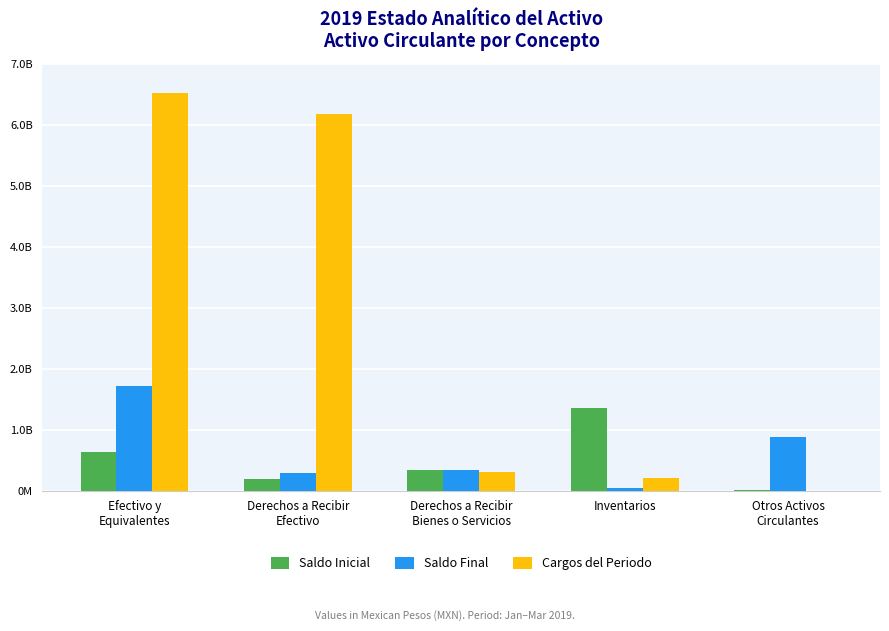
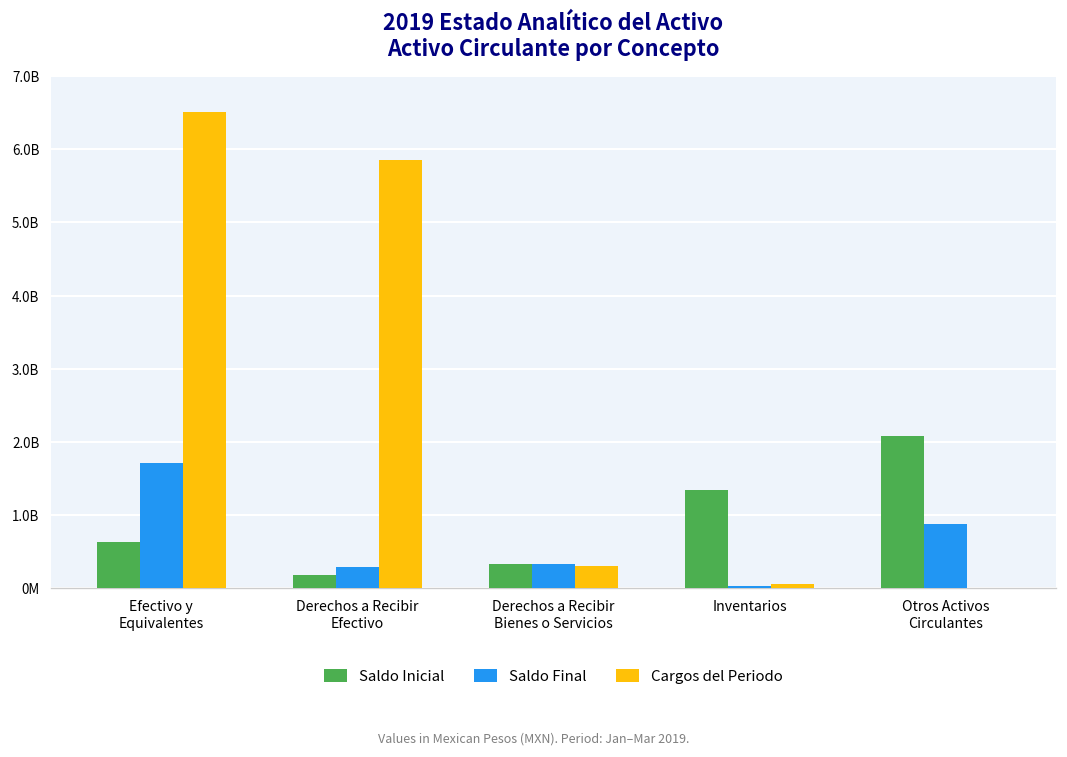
Cargos del Periodo, Derechos a Recibir Efectivo: 6200000000 -> 5900000000
Cargos del Periodo, Inventarios: 200000000 -> 100000000
Saldo Inicial, Otros Activos Circulantes: 0 -> 2100000000
